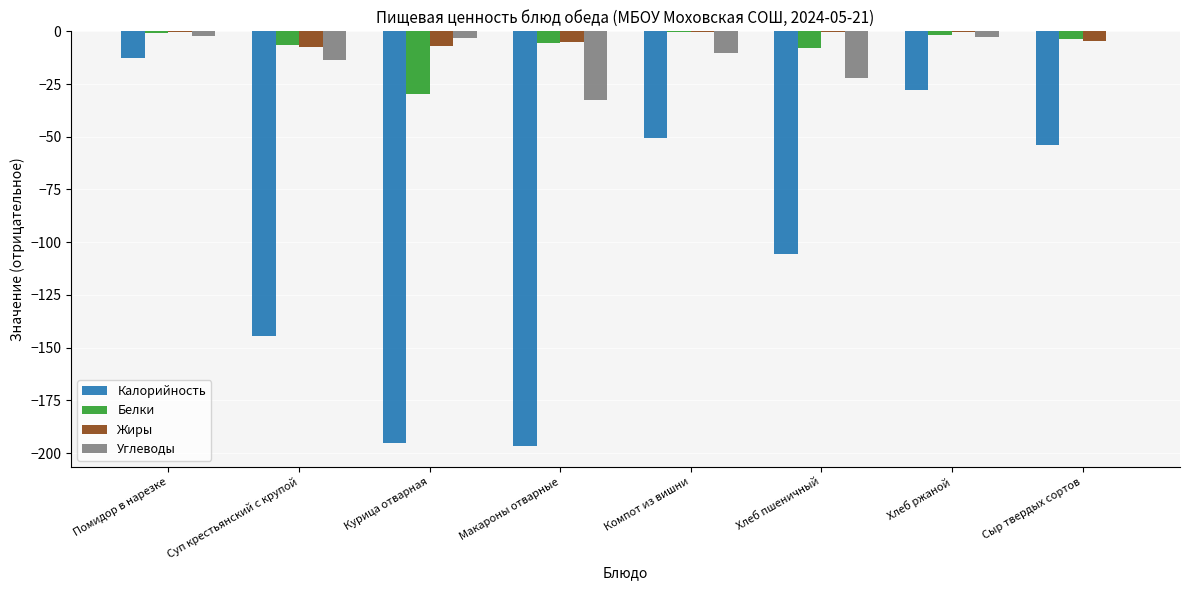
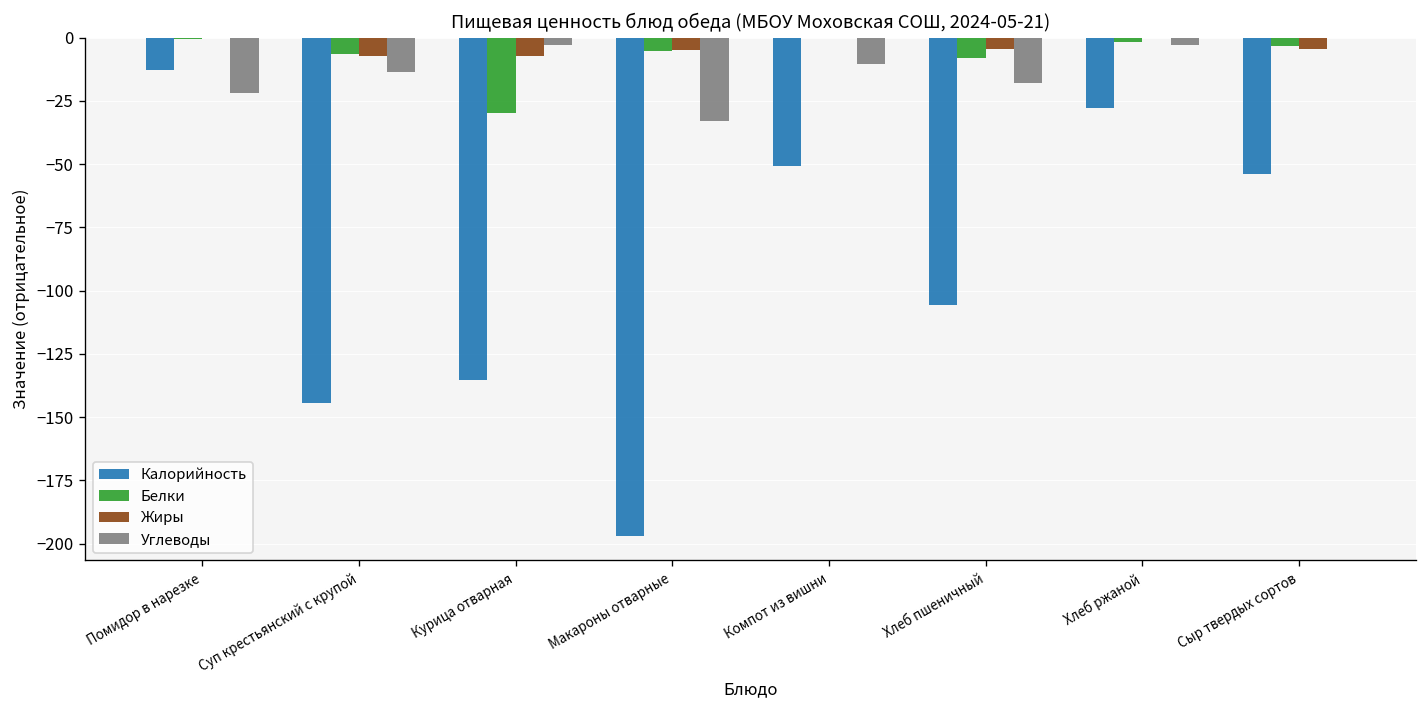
Углеводы, Помидор в нарезке: -2 -> -22
Калорийность, Курица отварная: -195 -> -135
Жиры, Хлеб пшеничный: 0 -> -5
Углеводы, Хлеб пшеничный: -22 -> -18
